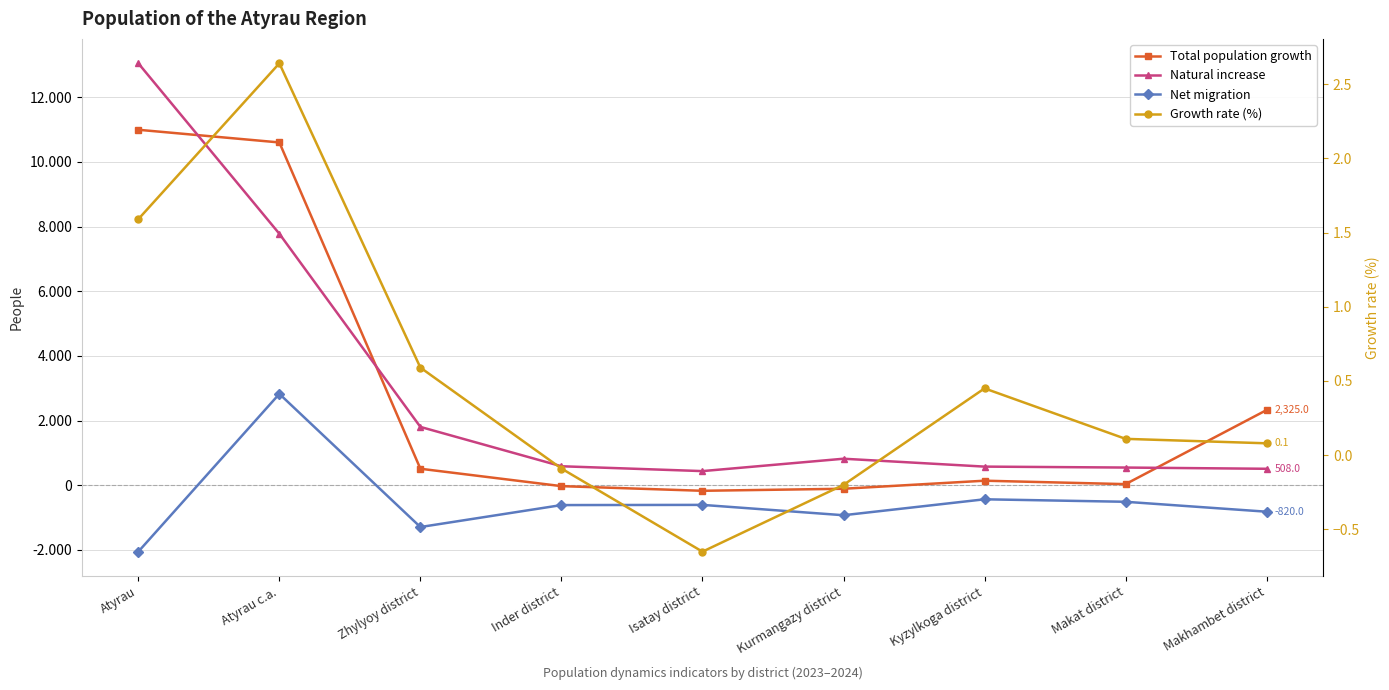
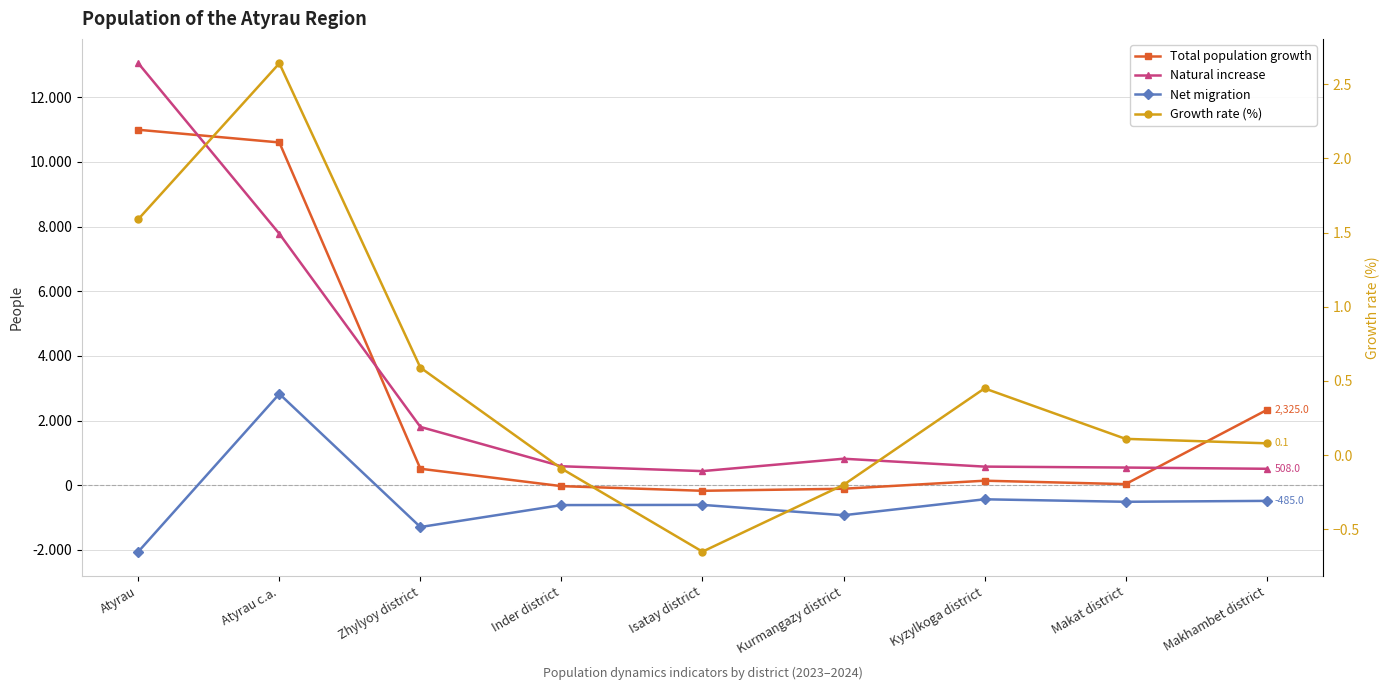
Net migration, Makhambet district: -820.0 -> -485.0
